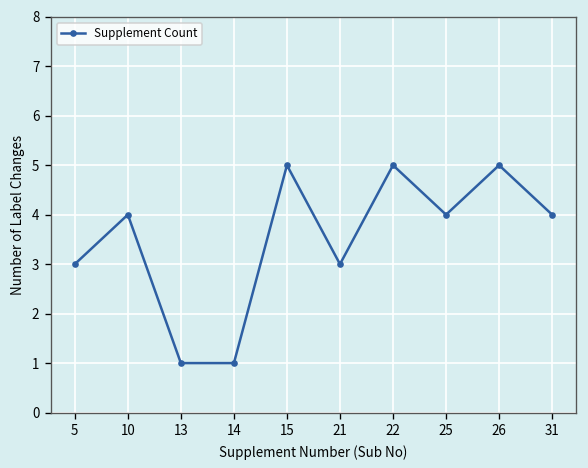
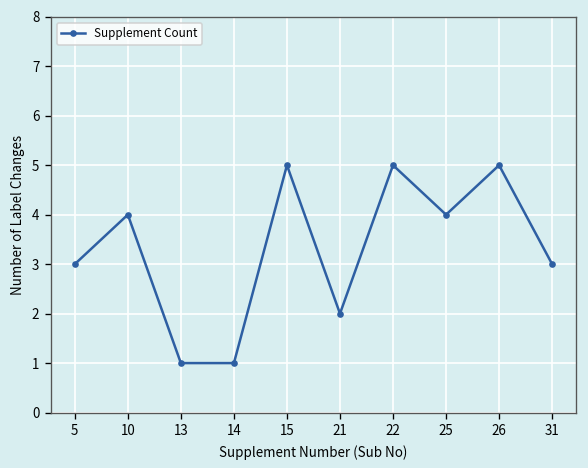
21: 3 -> 2
31: 4 -> 3
